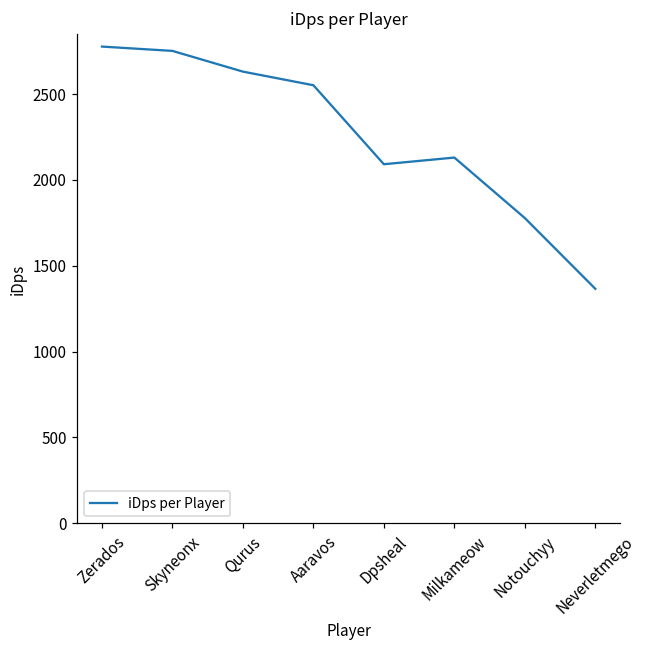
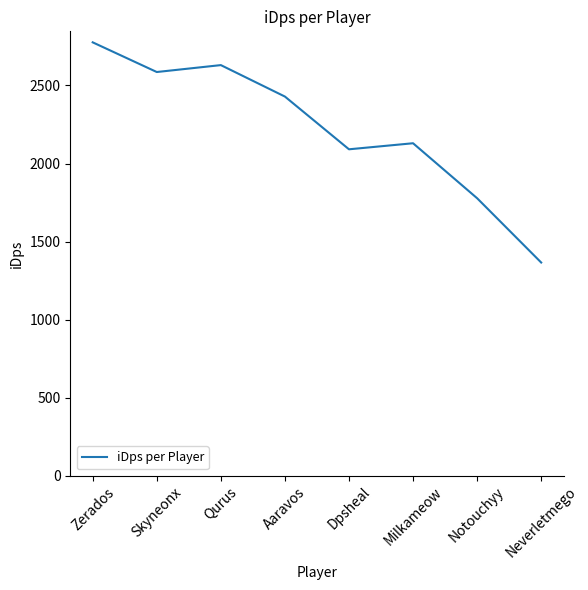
Skyneonx: 2750 -> 2590
Aaravos: 2550 -> 2430
